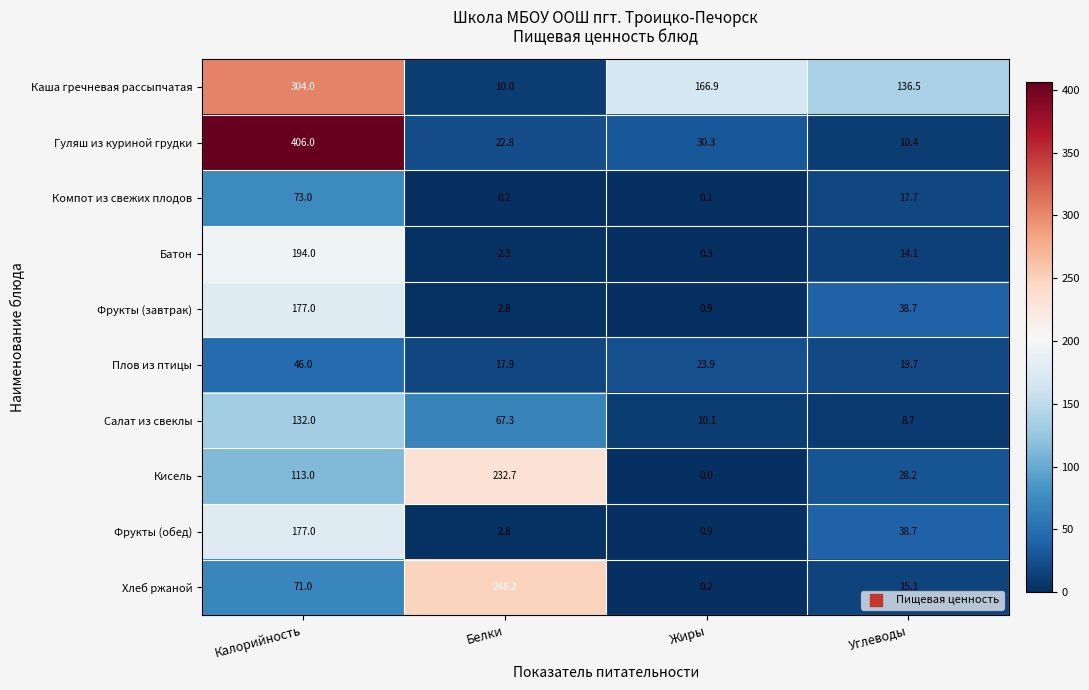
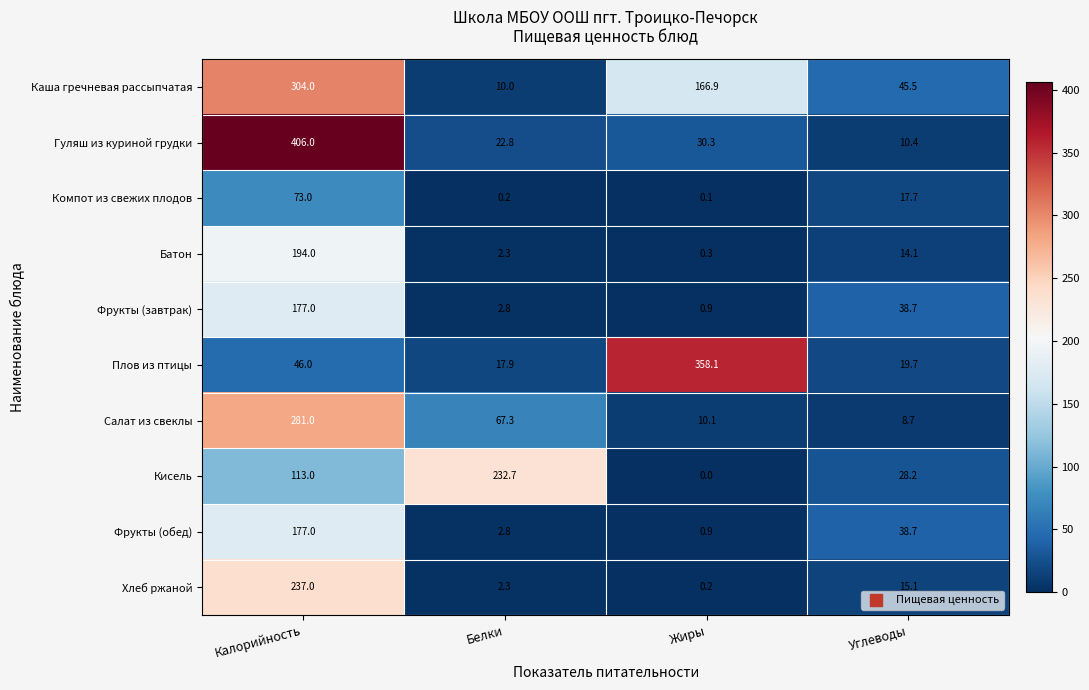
Каша гречневая рассыпчатая, Углеводы: 136.5 -> 45.5
Плов из птицы, Жиры: 23.9 -> 358.1
Салат из свеклы, Калорийность: 132.0 -> 281.0
Хлеб ржаной, Калорийность: 71.0 -> 237.0
Хлеб ржаной, Белки: 248.2 -> 2.3
